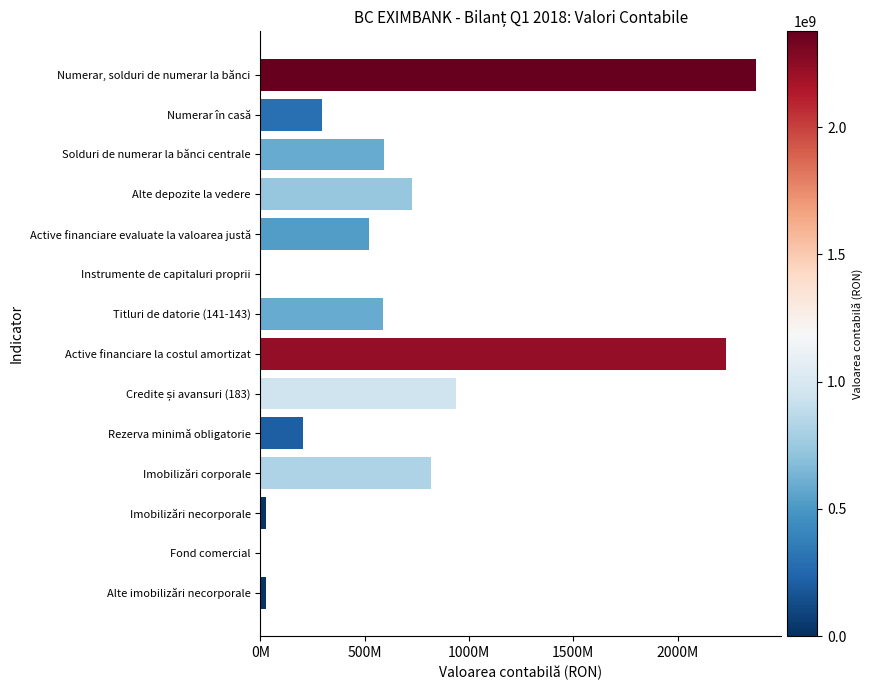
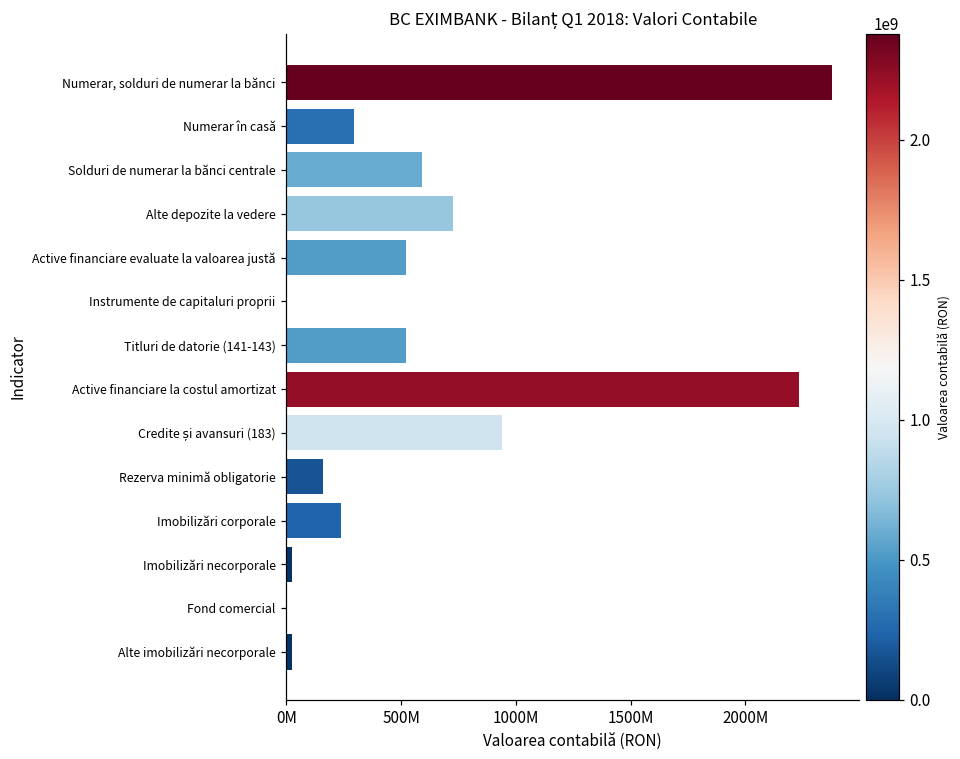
Titluri de datorie (141-143): 590000000 -> 520000000
Rezerva minimă obligatorie: 200000000 -> 160000000
Imobilizări corporale: 820000000 -> 240000000
